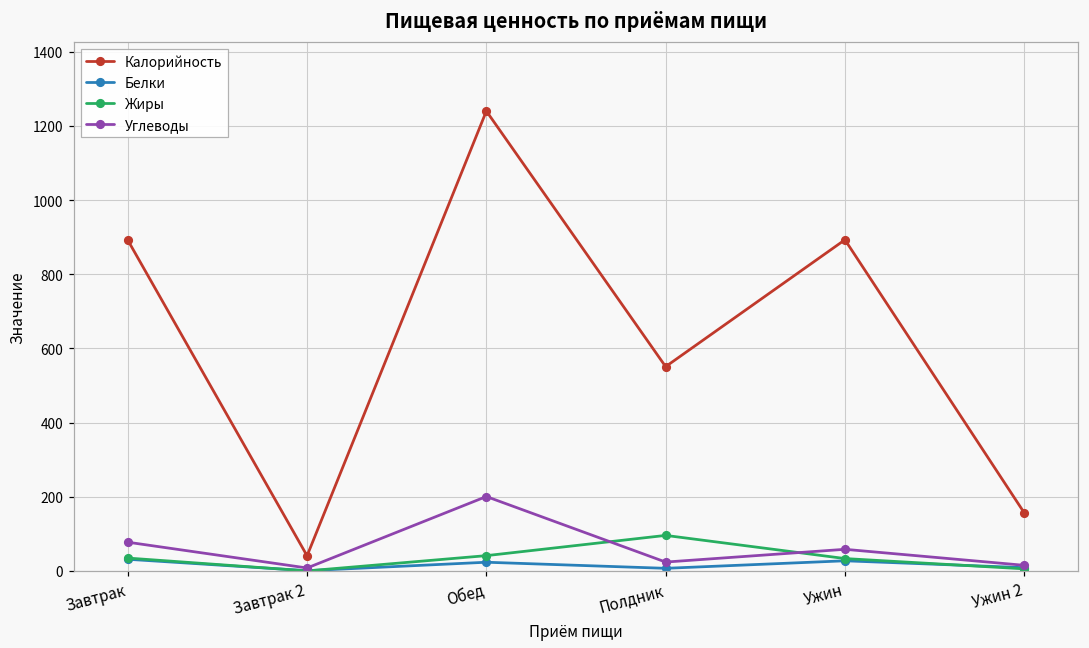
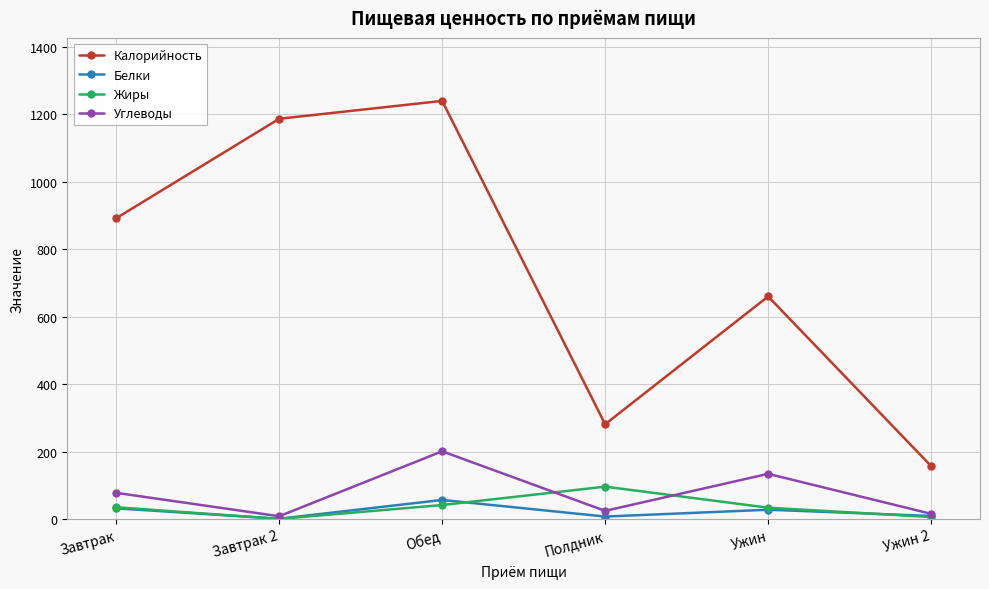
Калорийность, Завтрак 2: 40 -> 1190
Белки, Обед: 20 -> 60
Калорийность, Полдник: 550 -> 280
Калорийность, Ужин: 890 -> 660
Углеводы, Ужин: 60 -> 130
